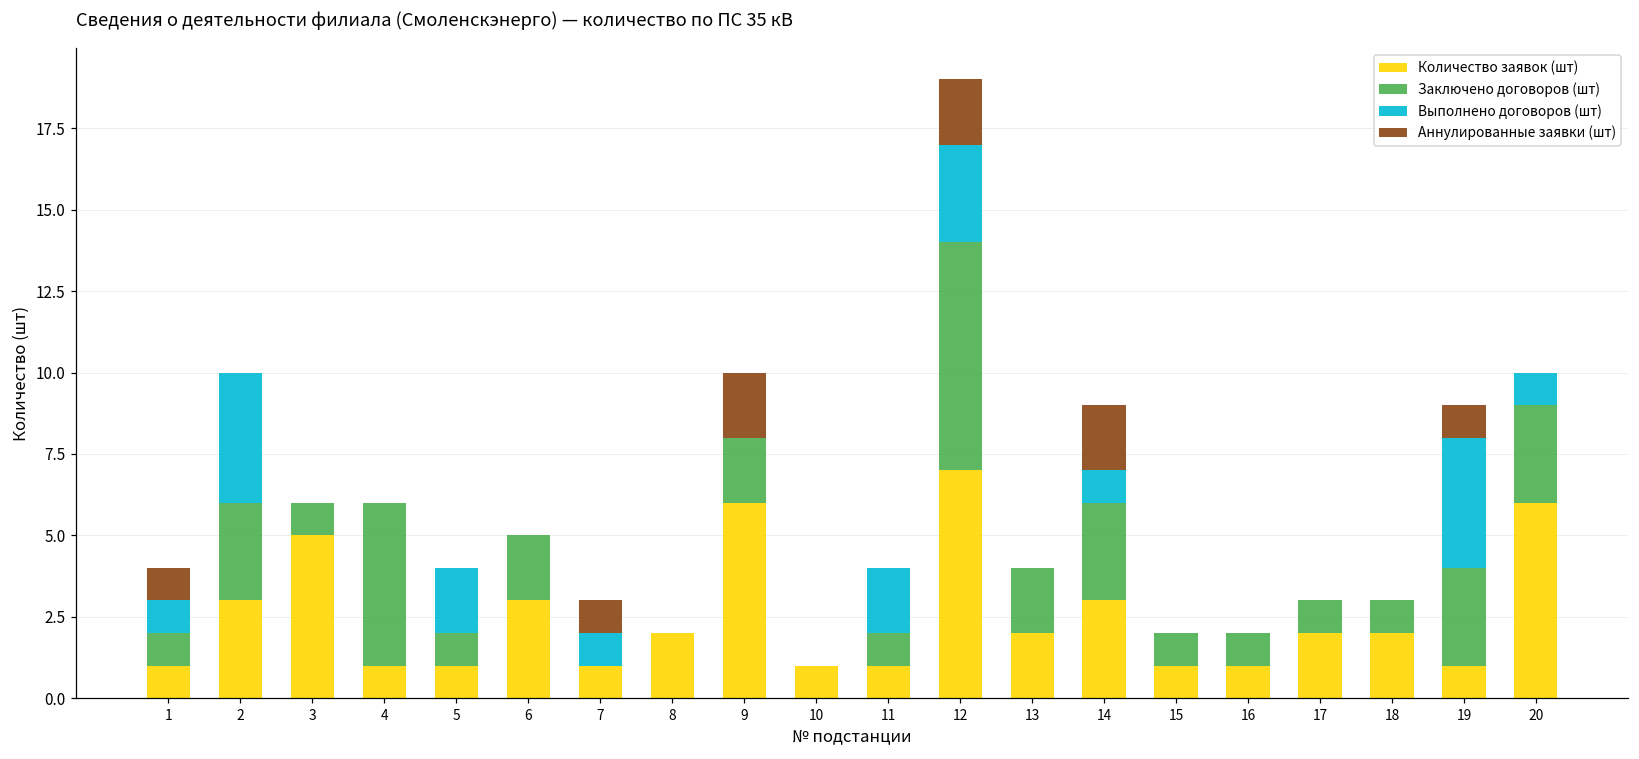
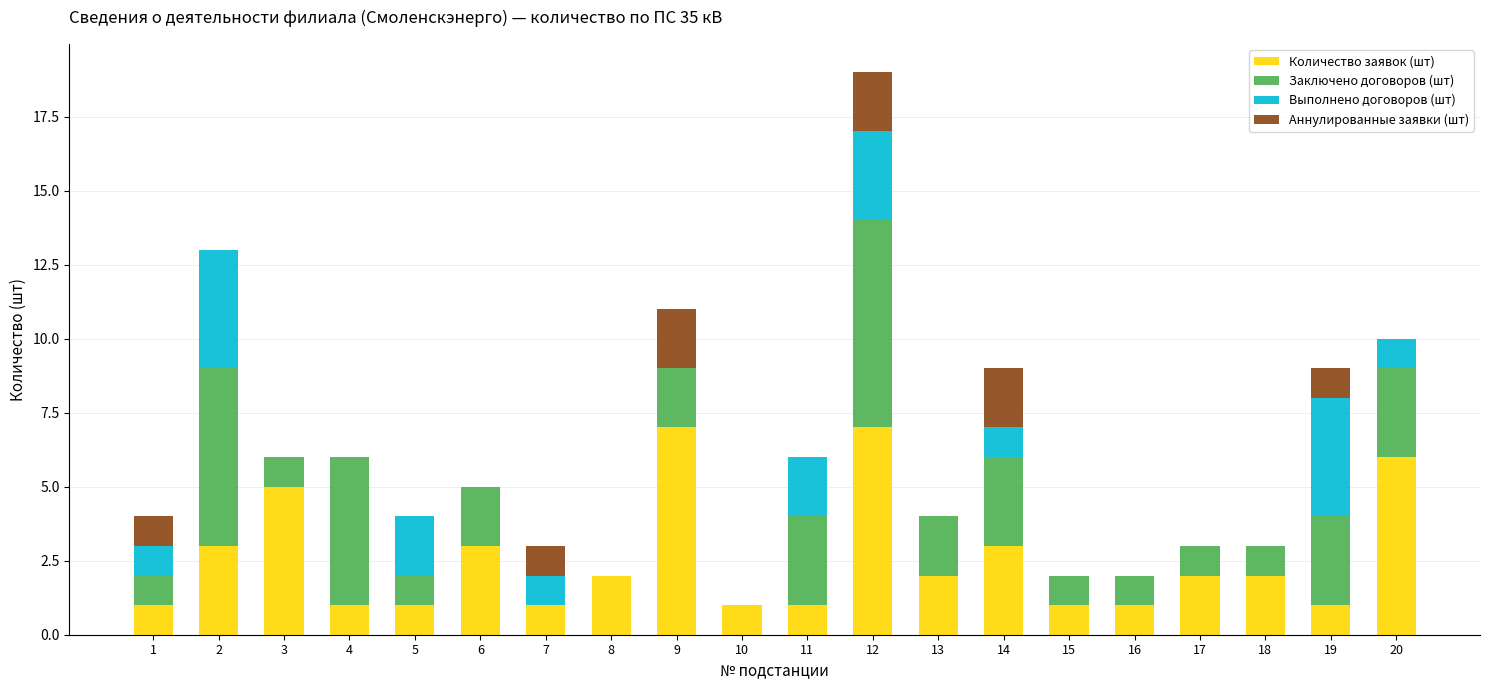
Заключено договоров (шт), 2: 3 -> 6
Количество заявок (шт), 9: 6 -> 7
Заключено договоров (шт), 11: 1 -> 3
